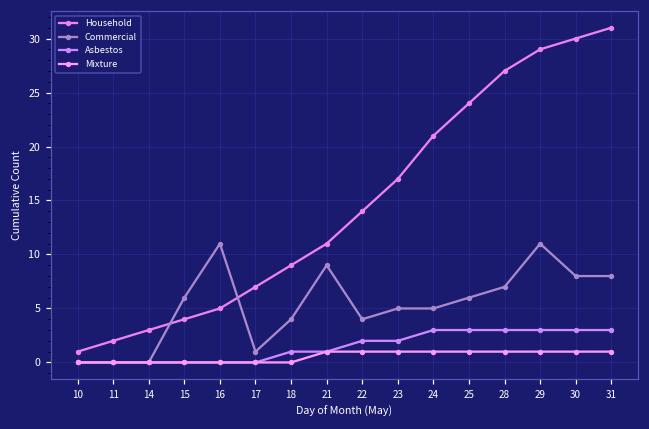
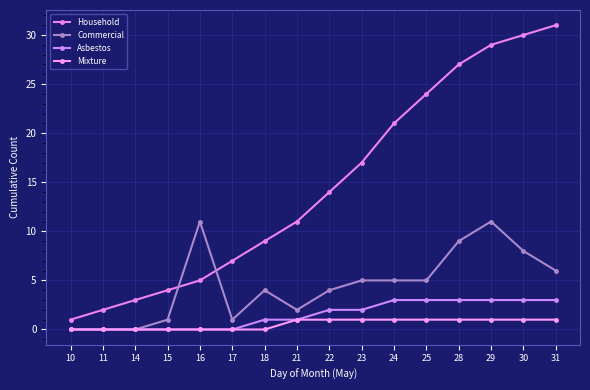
Commercial, 15: 6 -> 1
Commercial, 21: 9 -> 2
Commercial, 25: 6 -> 5
Commercial, 28: 7 -> 9
Commercial, 31: 8 -> 6
